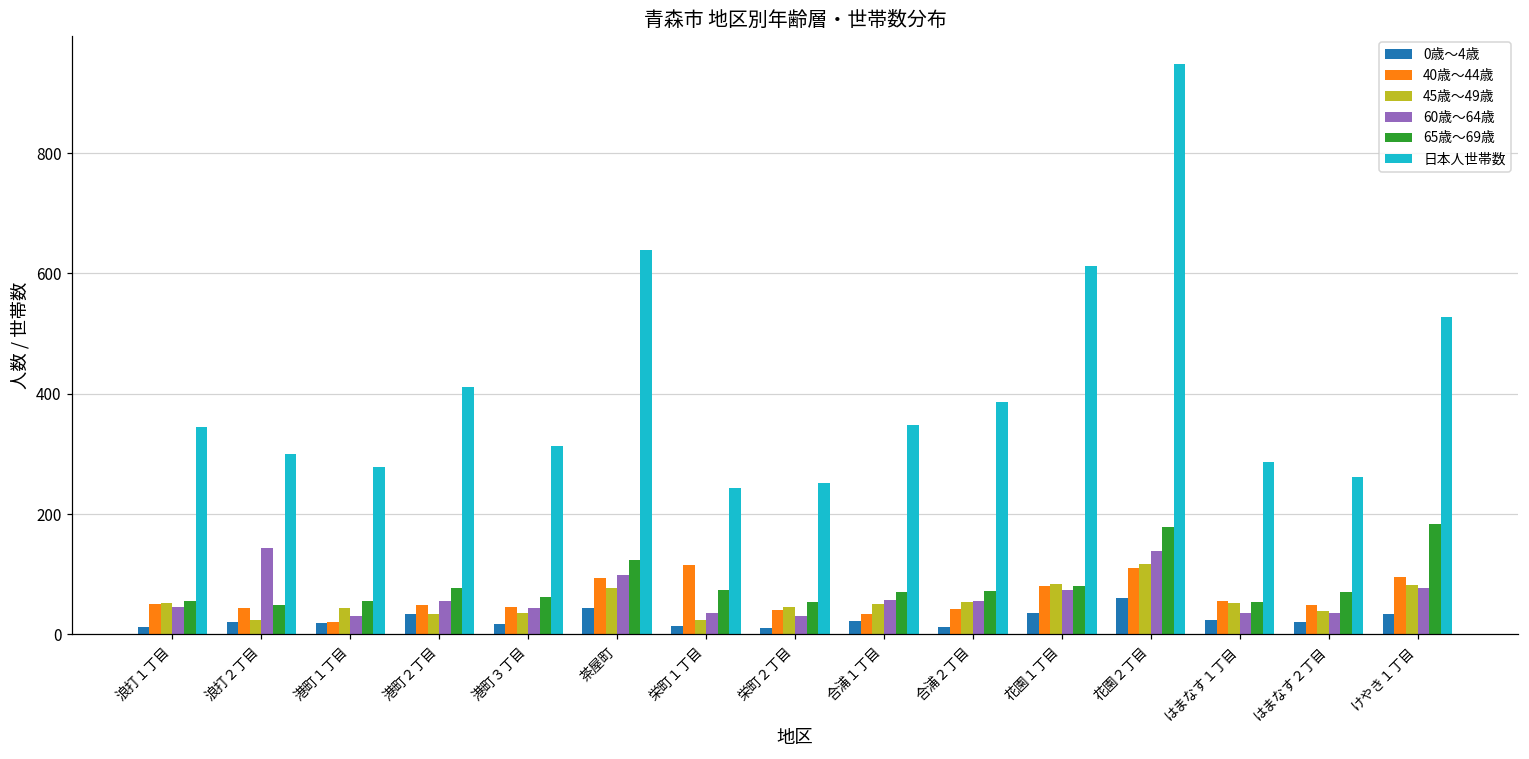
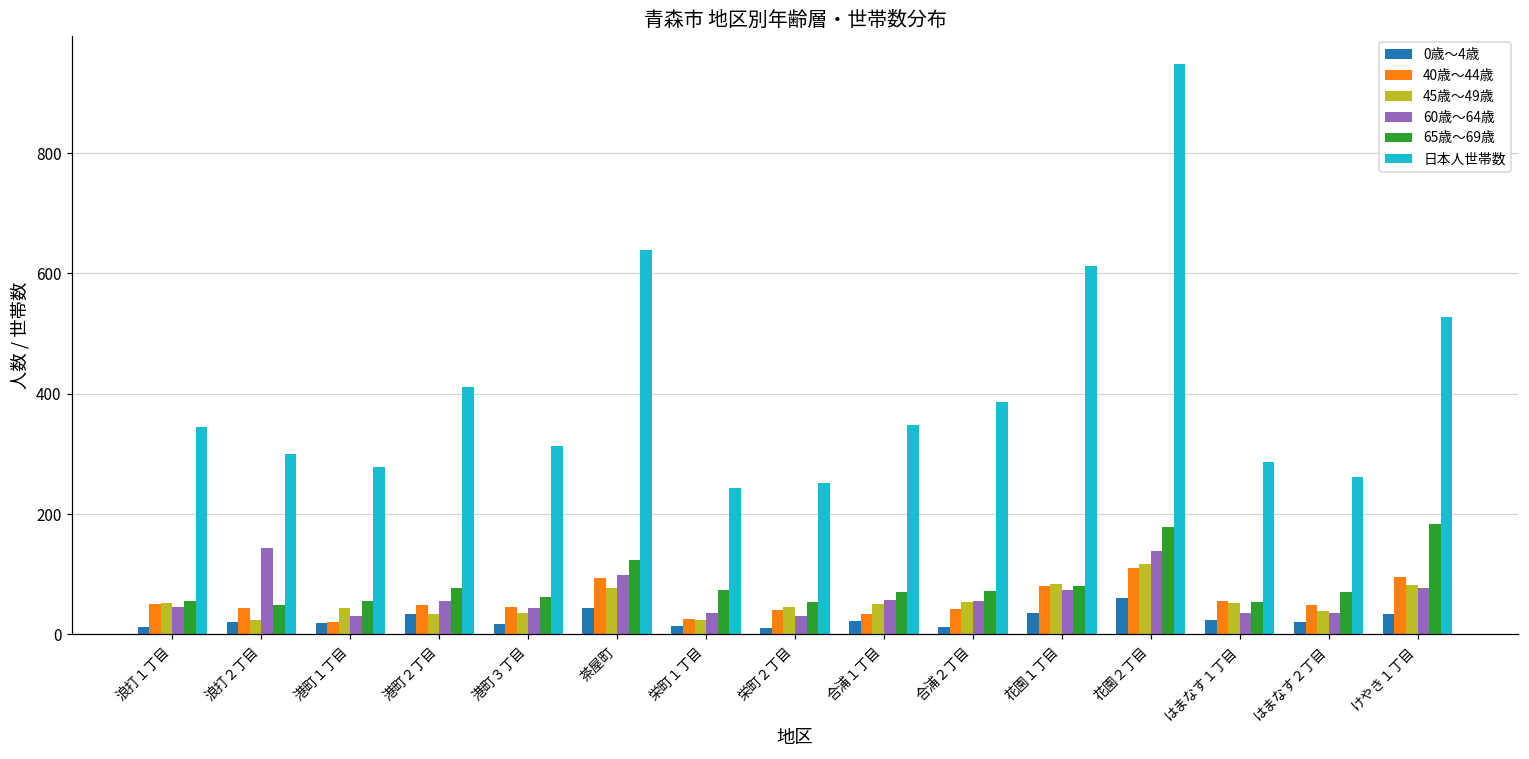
40歳～44歳, 栄町１丁目: 120 -> 30
